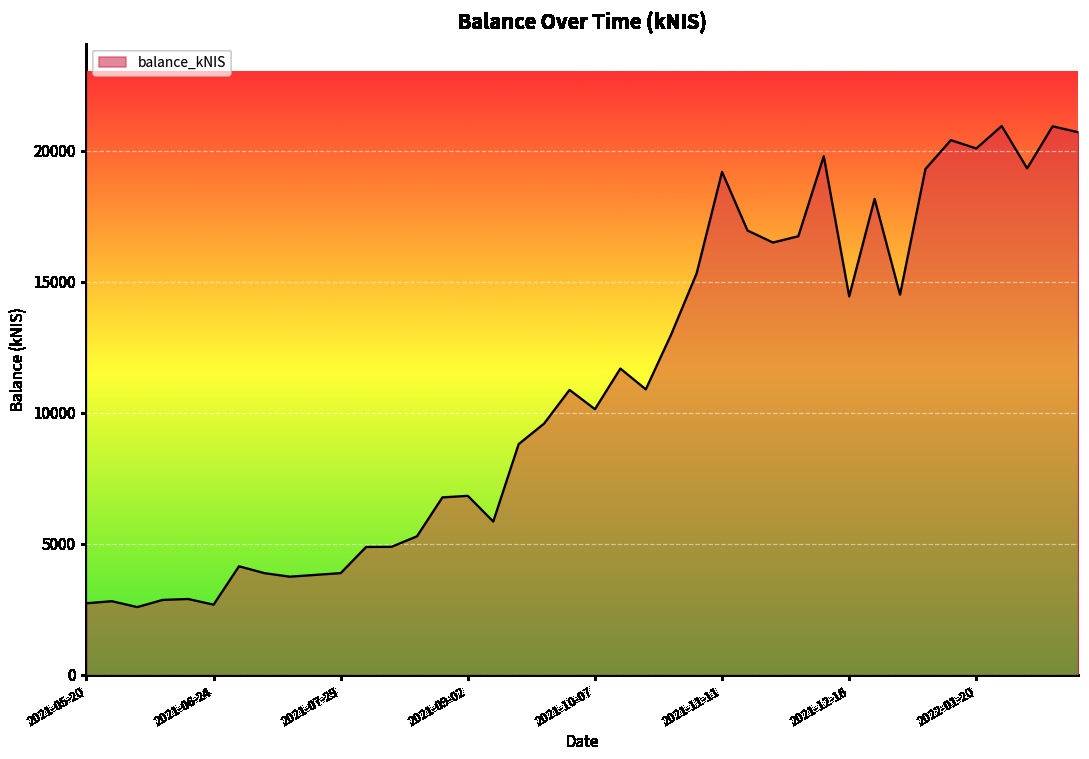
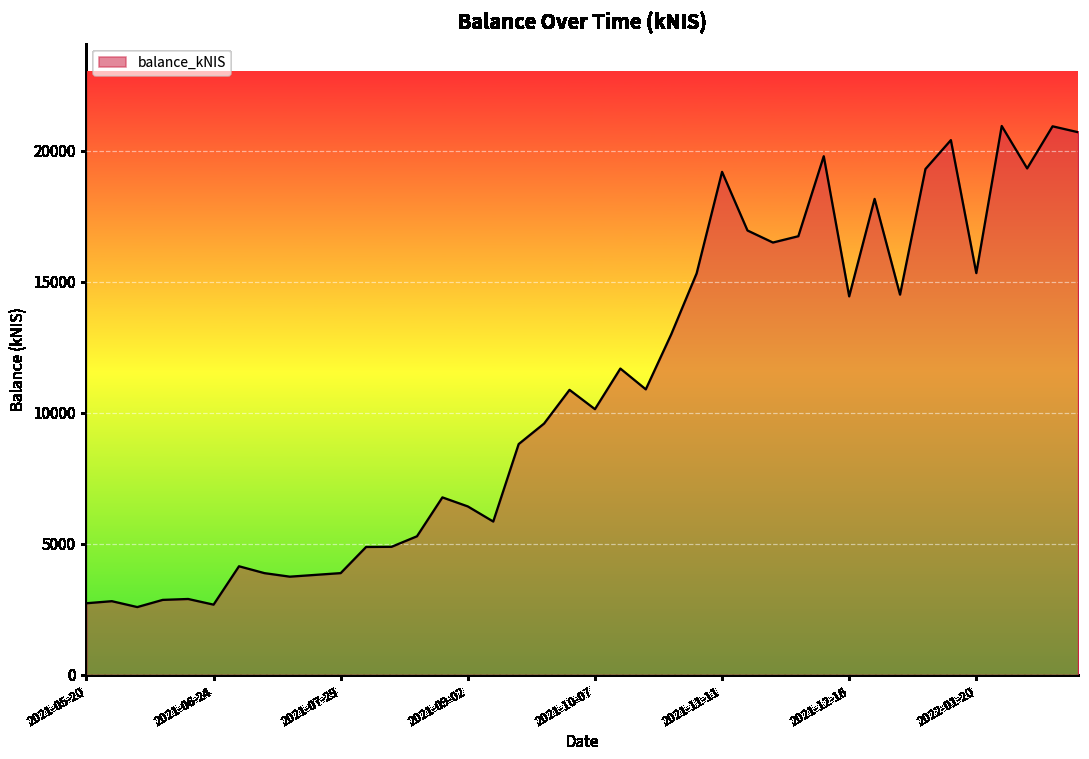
2021-09-02: 6800 -> 6400
2022-01-20: 20100 -> 15300
